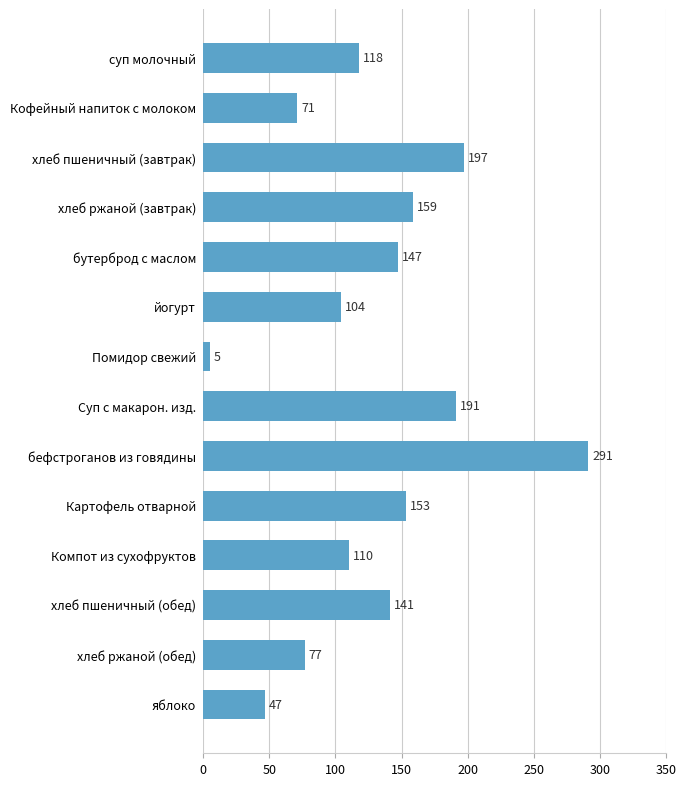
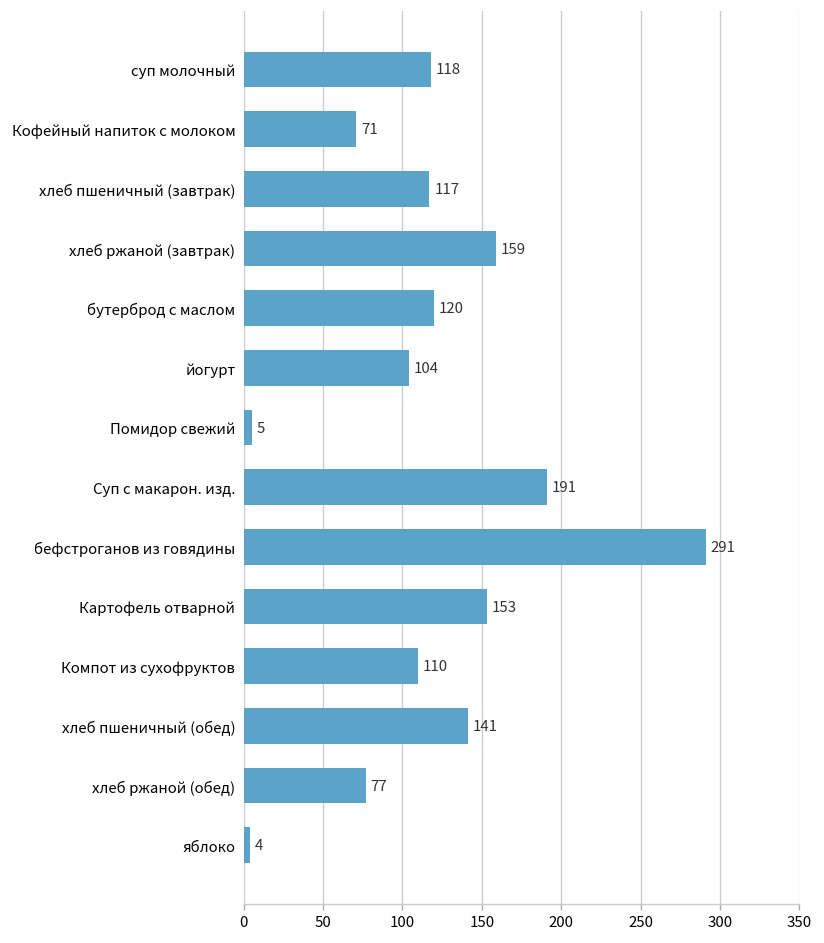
хлеб пшеничный (завтрак): 197 -> 117
бутерброд с маслом: 147 -> 120
яблоко: 47 -> 4
